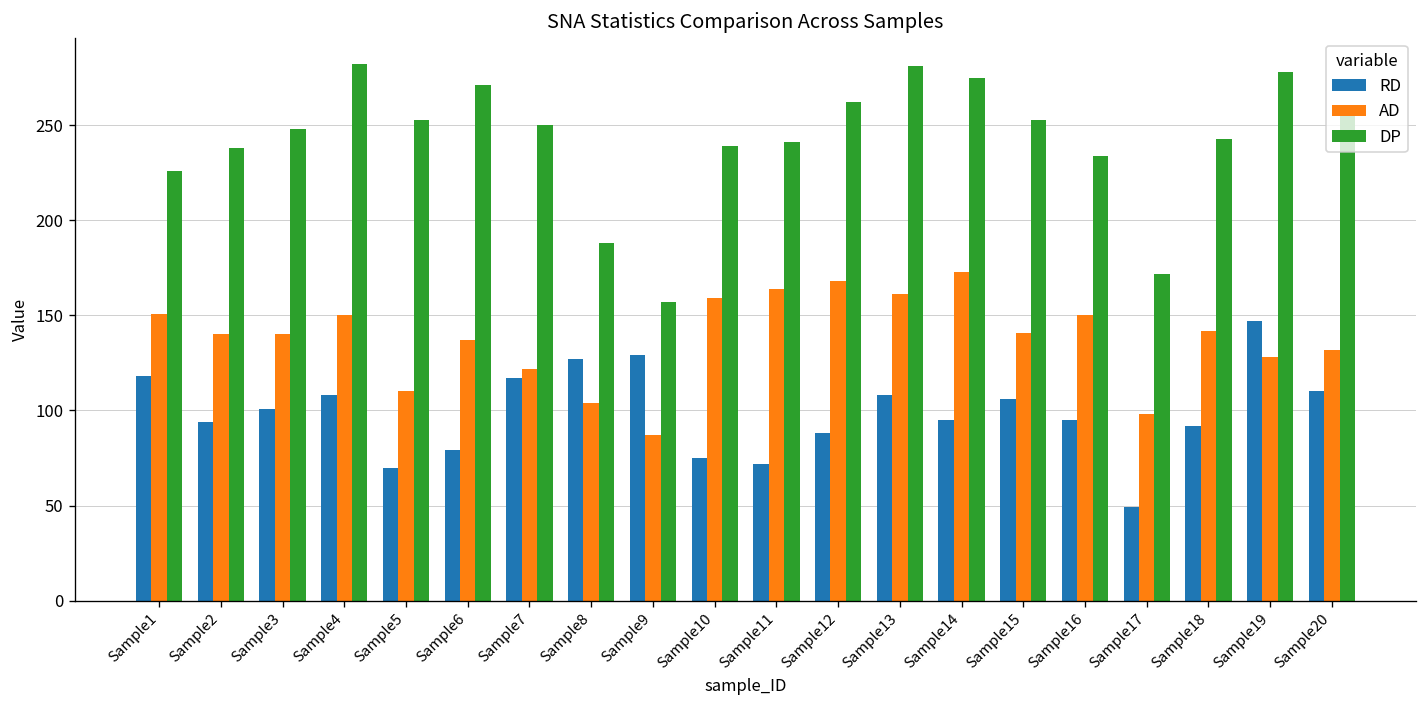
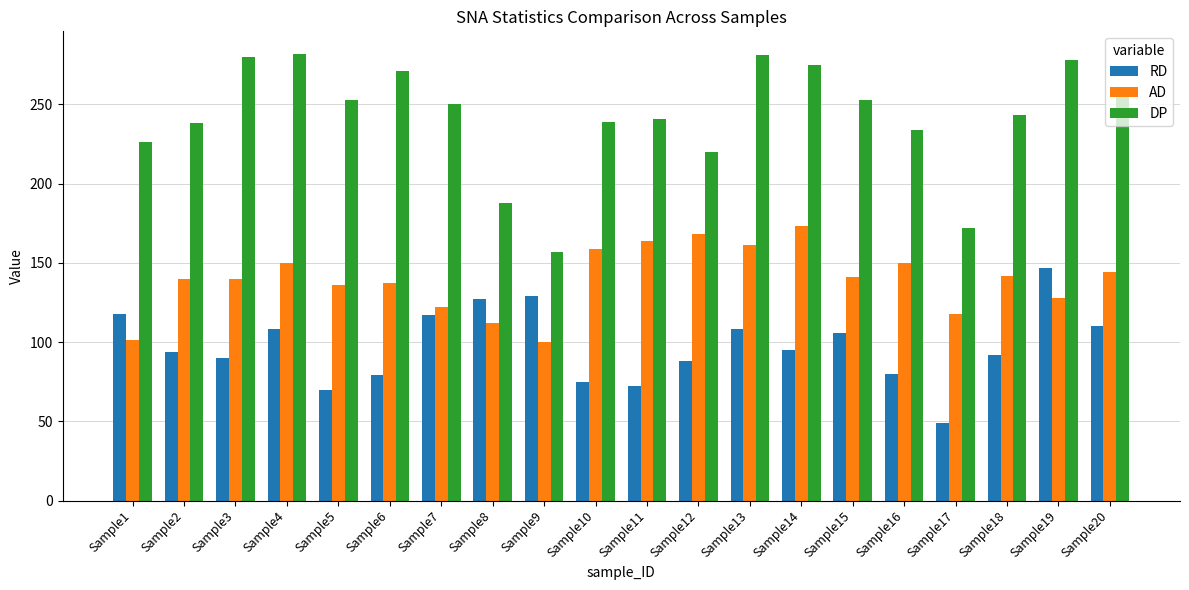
AD, Sample1: 151 -> 101
RD, Sample3: 101 -> 90
DP, Sample3: 248 -> 280
AD, Sample5: 110 -> 136
AD, Sample8: 104 -> 112
AD, Sample9: 87 -> 100
DP, Sample12: 262 -> 220
RD, Sample16: 95 -> 80
AD, Sample17: 98 -> 118
AD, Sample20: 132 -> 144
